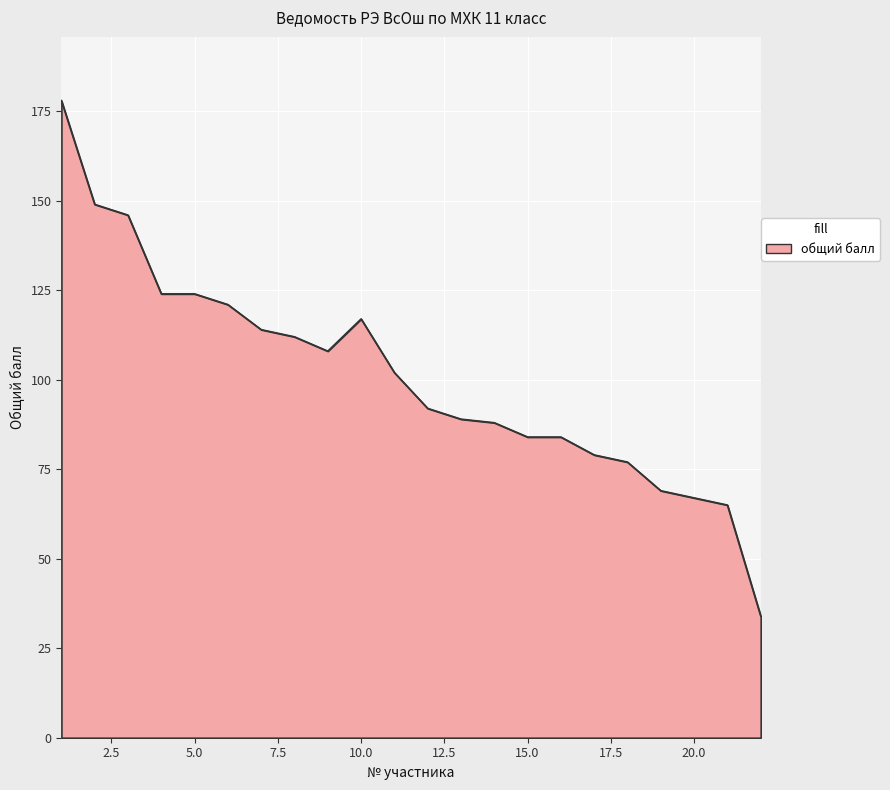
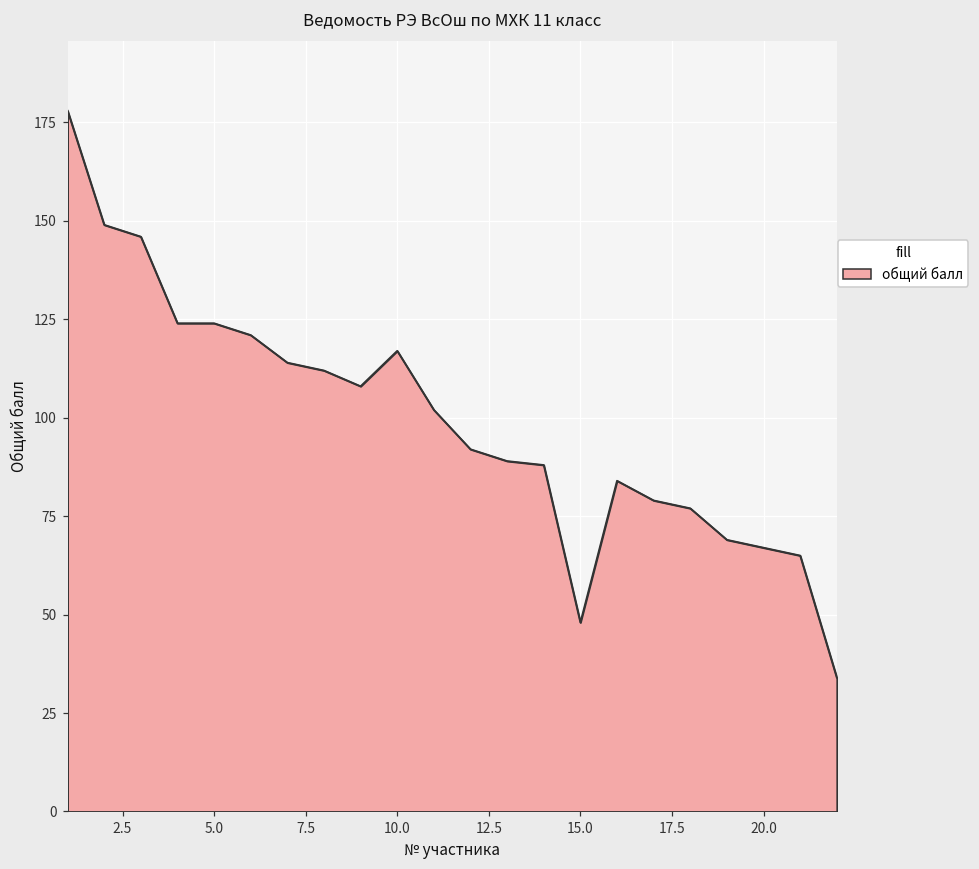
15.0: 84 -> 48
